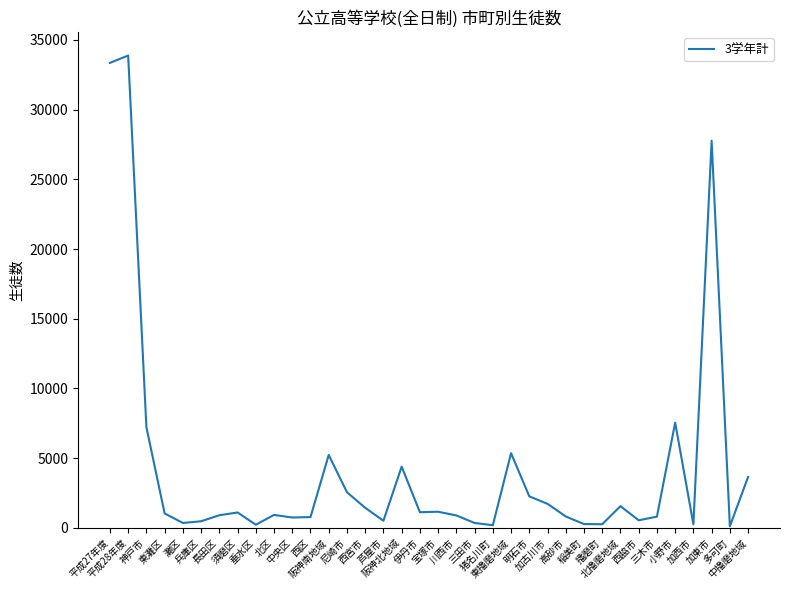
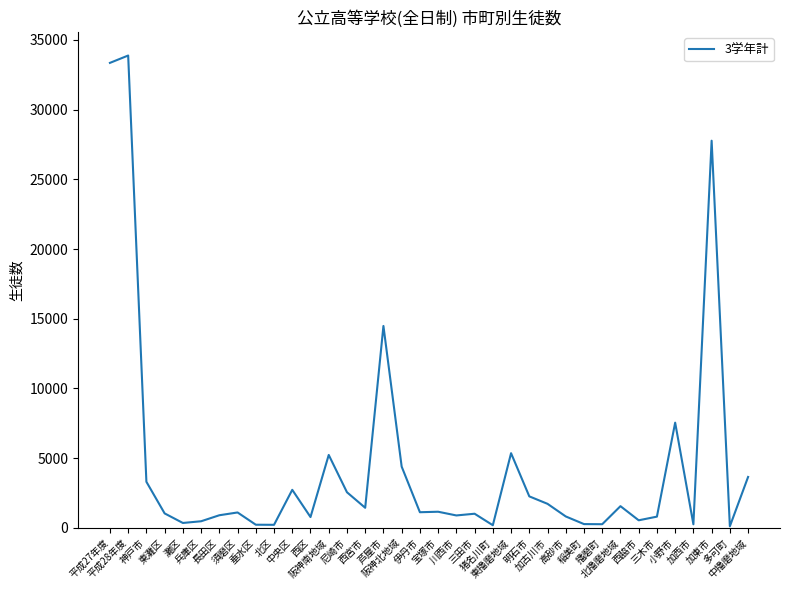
神戸市: 7200 -> 3300
北区: 900 -> 200
中央区: 700 -> 2700
芦屋市: 500 -> 14500
三田市: 400 -> 1000
